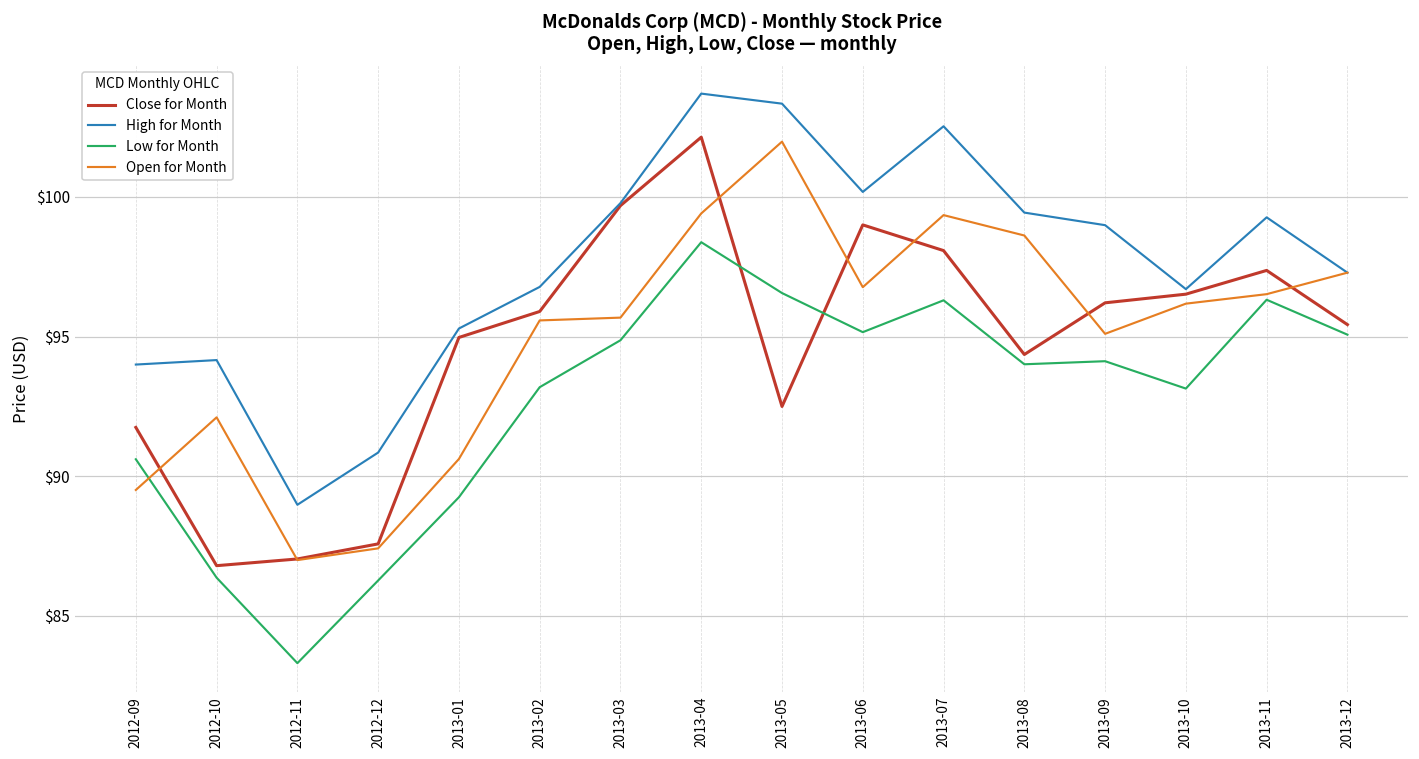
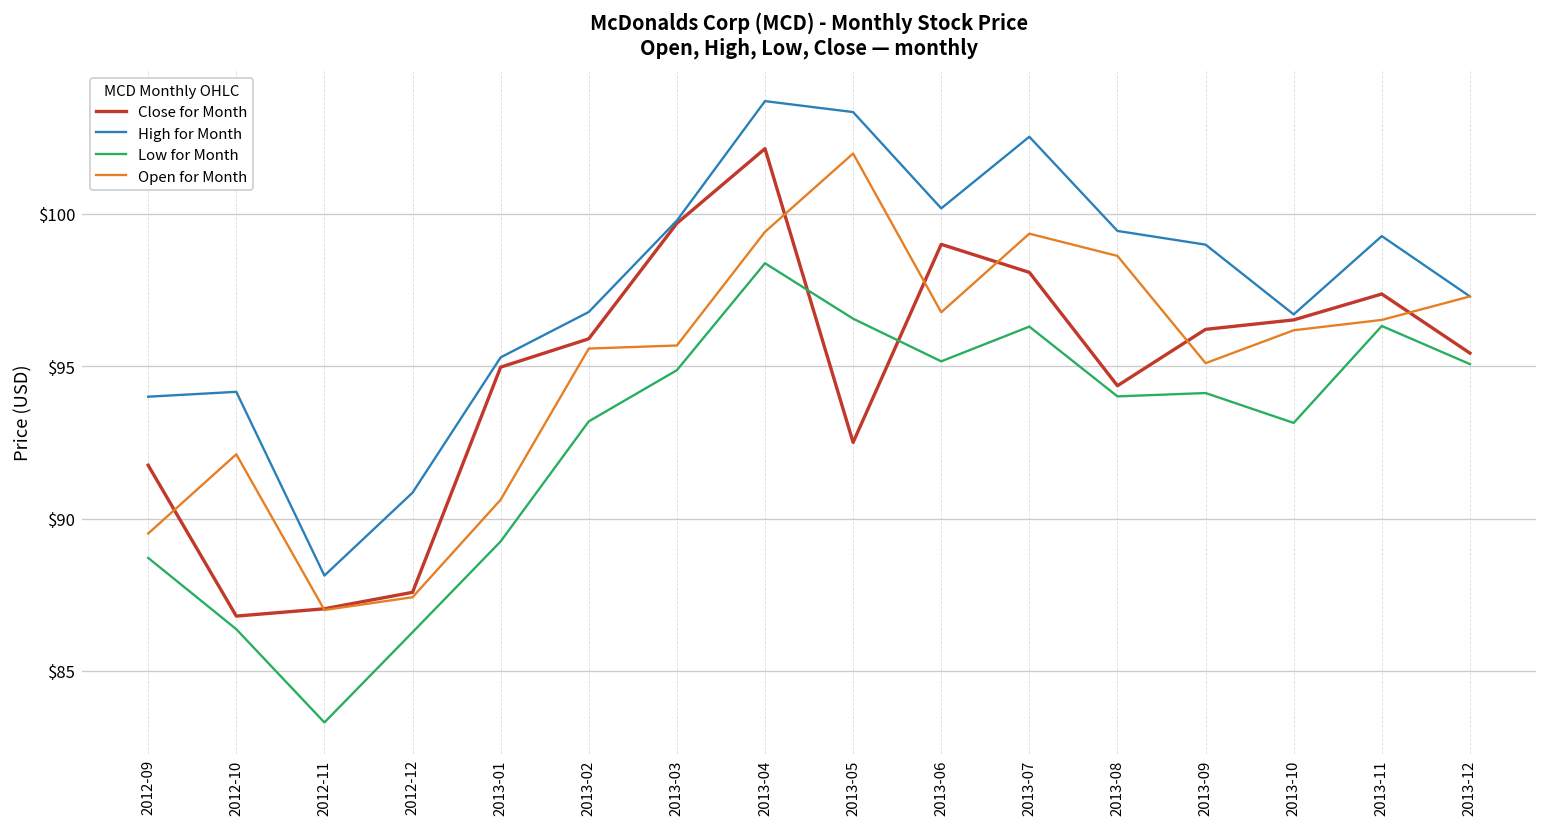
Low for Month, 2012-09: $90.6 -> $88.7
High for Month, 2012-11: $89.0 -> $88.1
